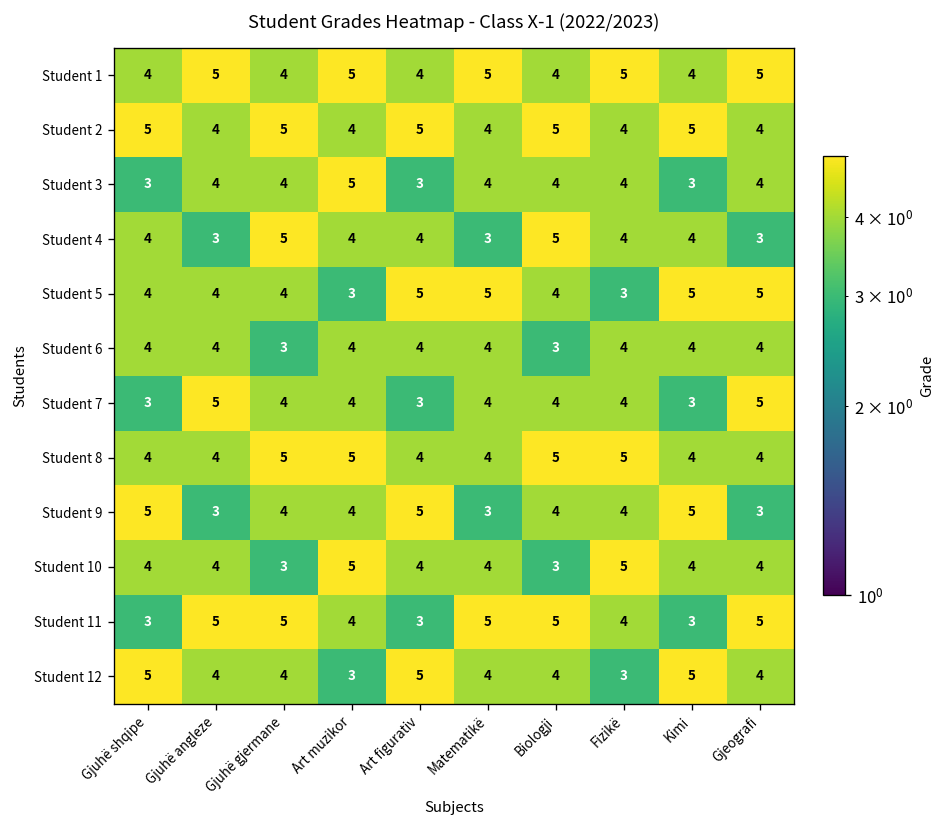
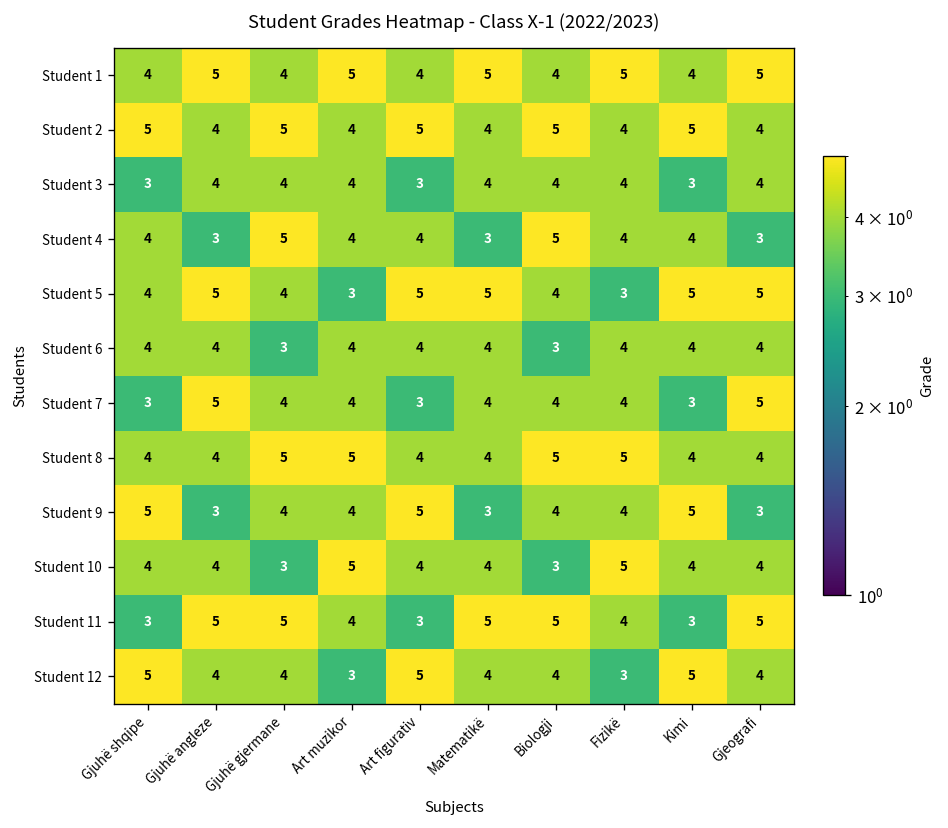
Student 3, Art muzikor: 5 -> 4
Student 5, Gjuhë angleze: 4 -> 5
